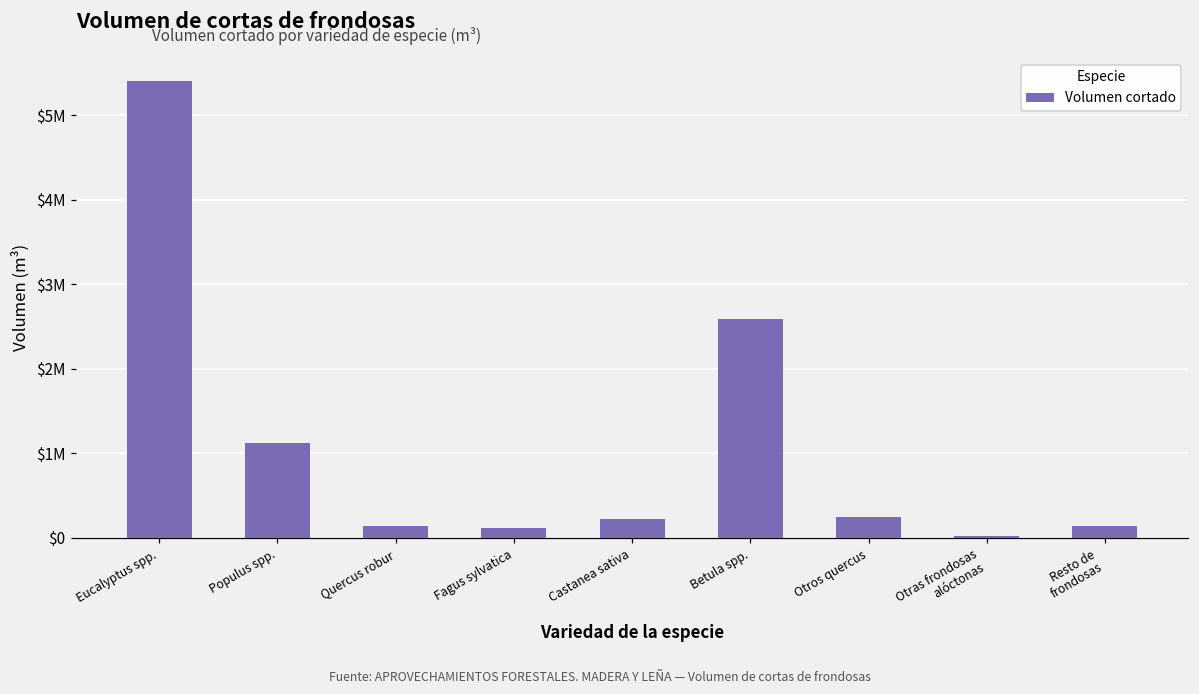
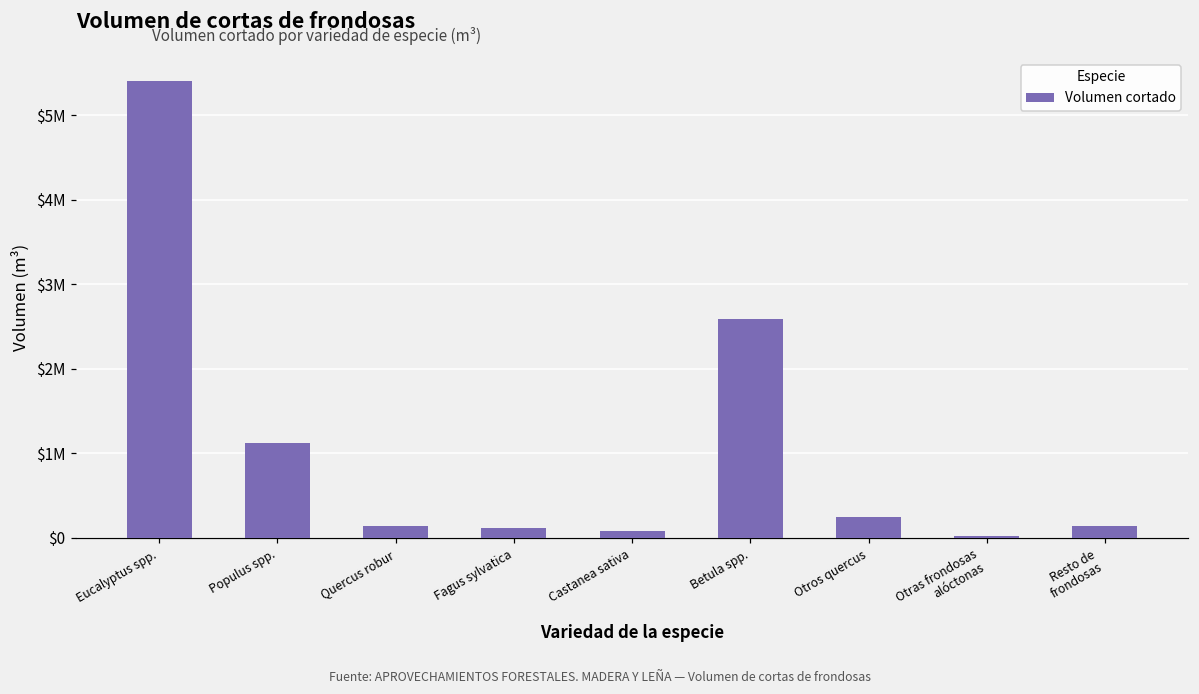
Castanea sativa: $200000 -> $100000
